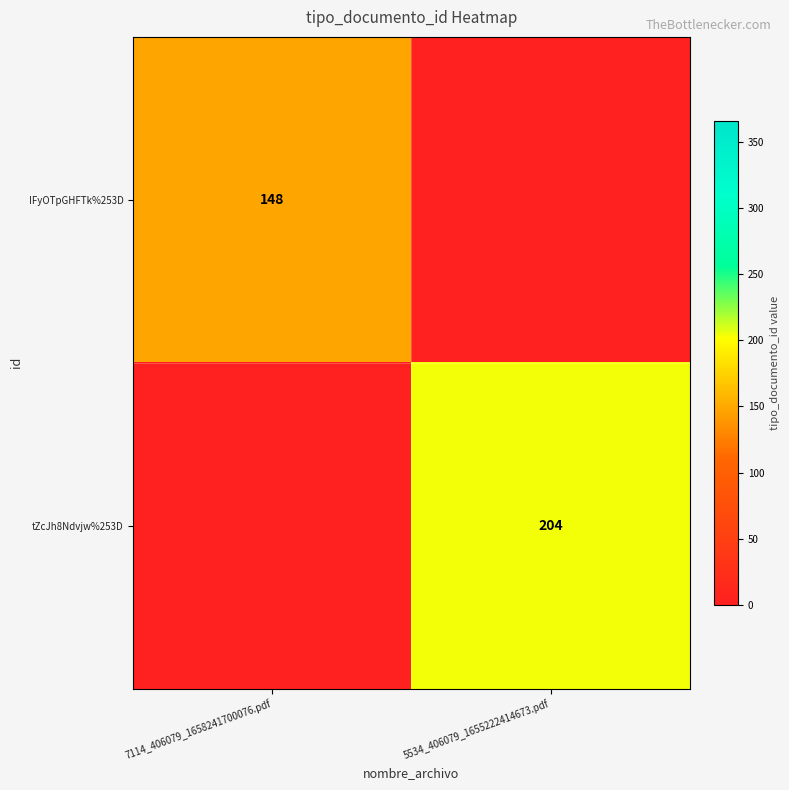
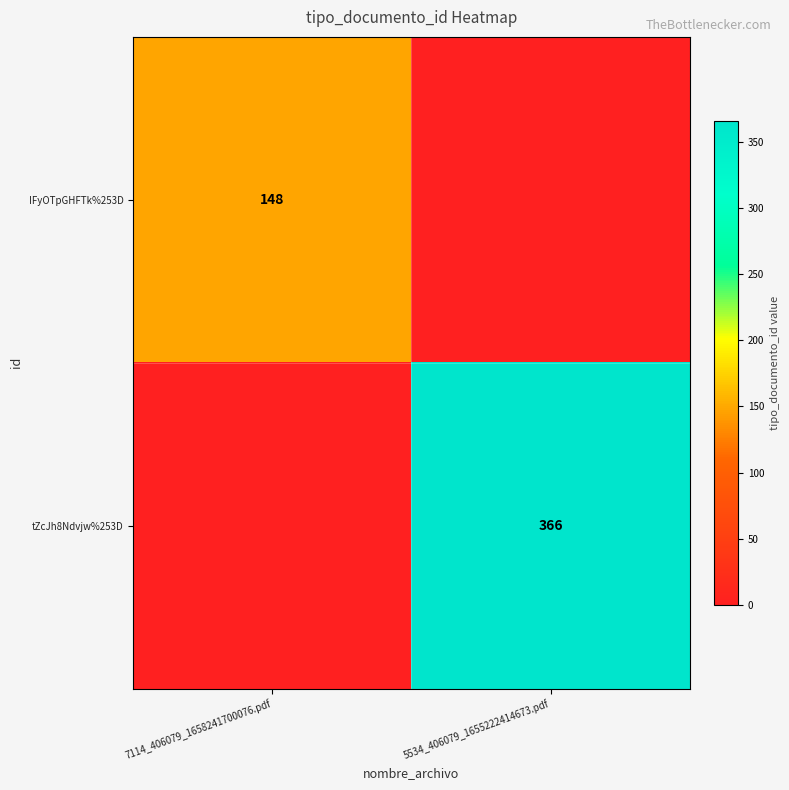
tZcJh8Ndvjw%253D, 5534_406079_1655222414673.pdf: 204 -> 366
